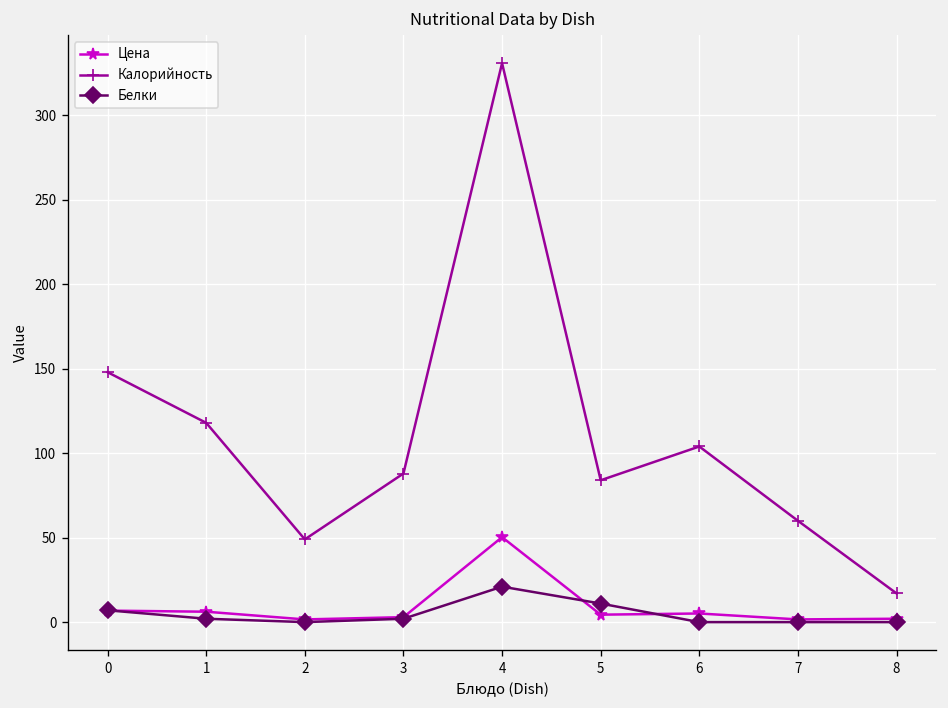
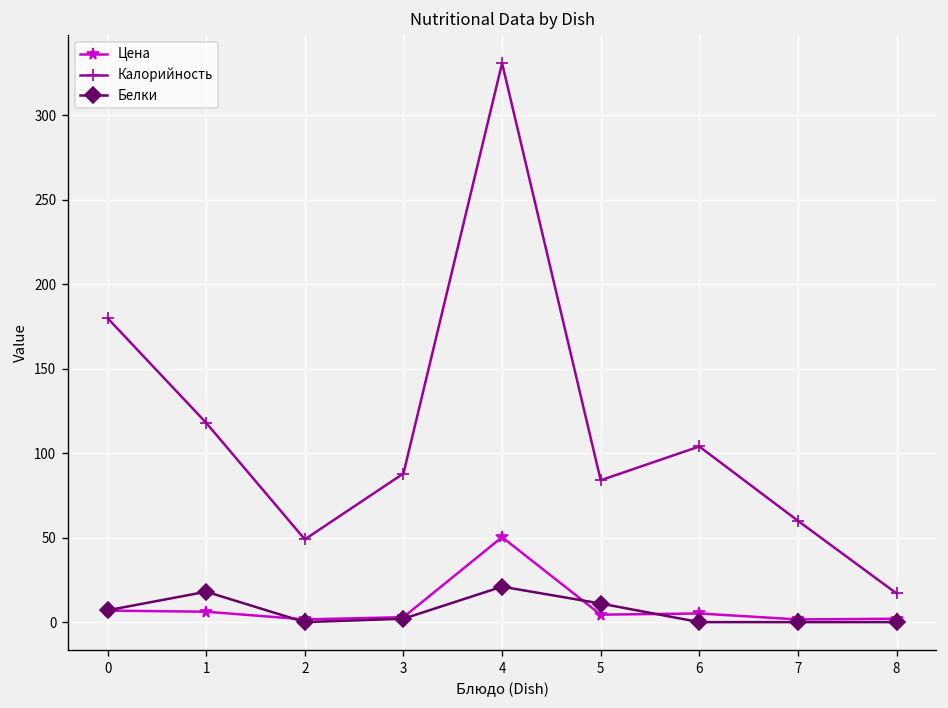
Калорийность, 0: 148 -> 180
Белки, 1: 2 -> 18
